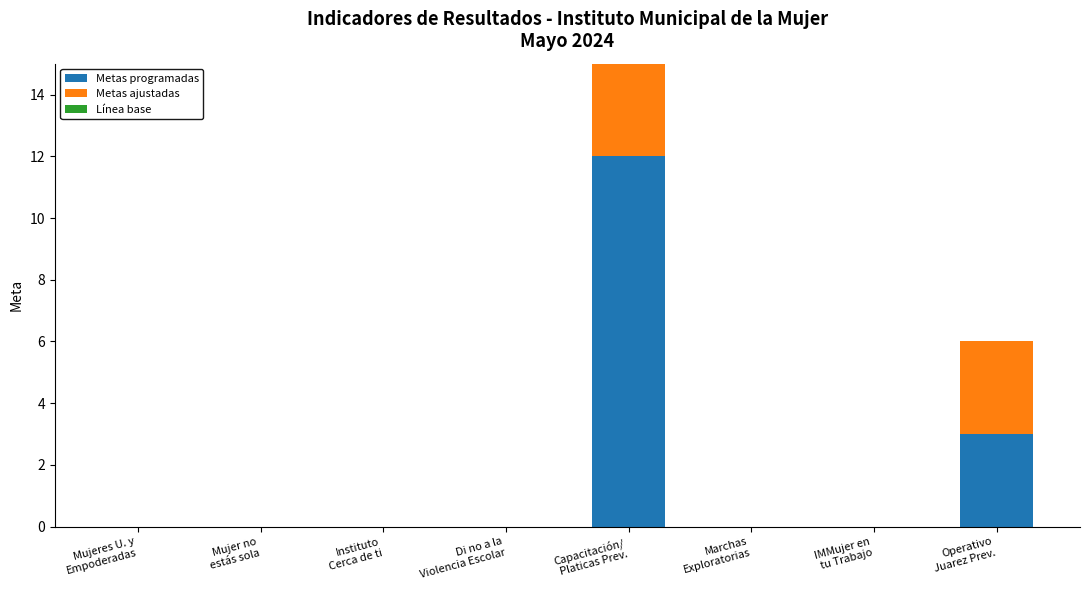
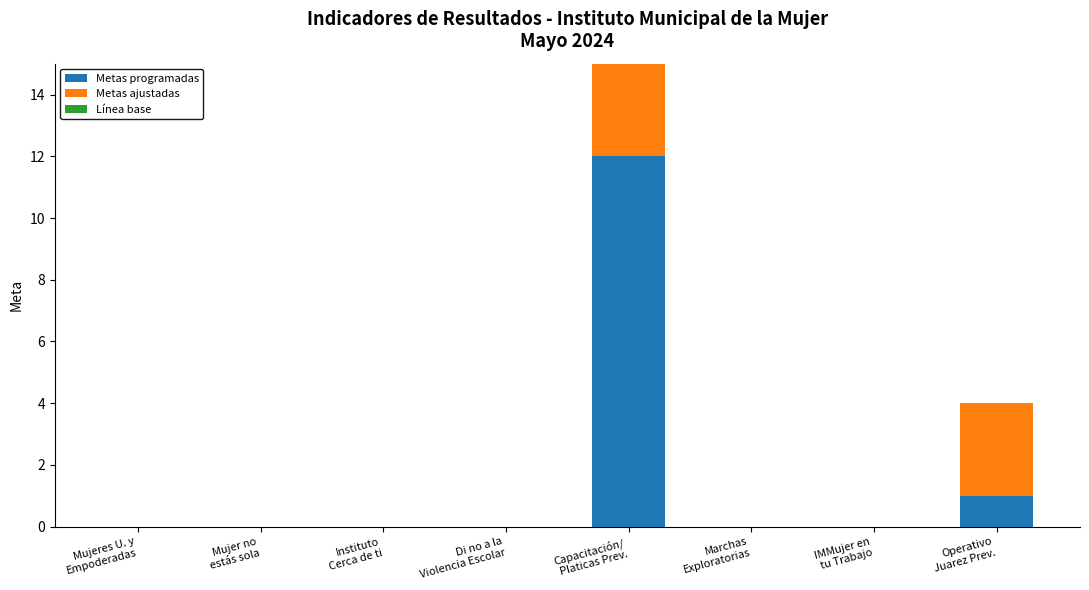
Metas programadas, Operativo Juarez Prev.: 3 -> 1
